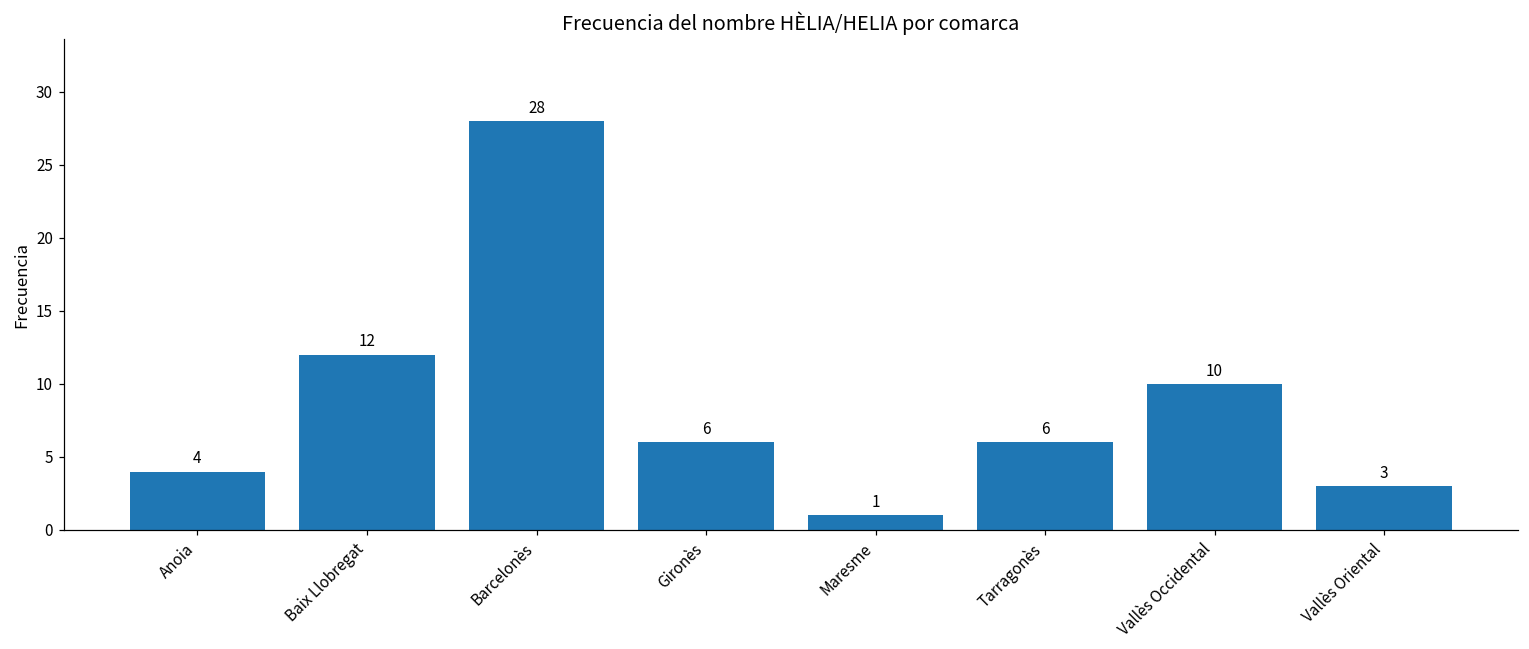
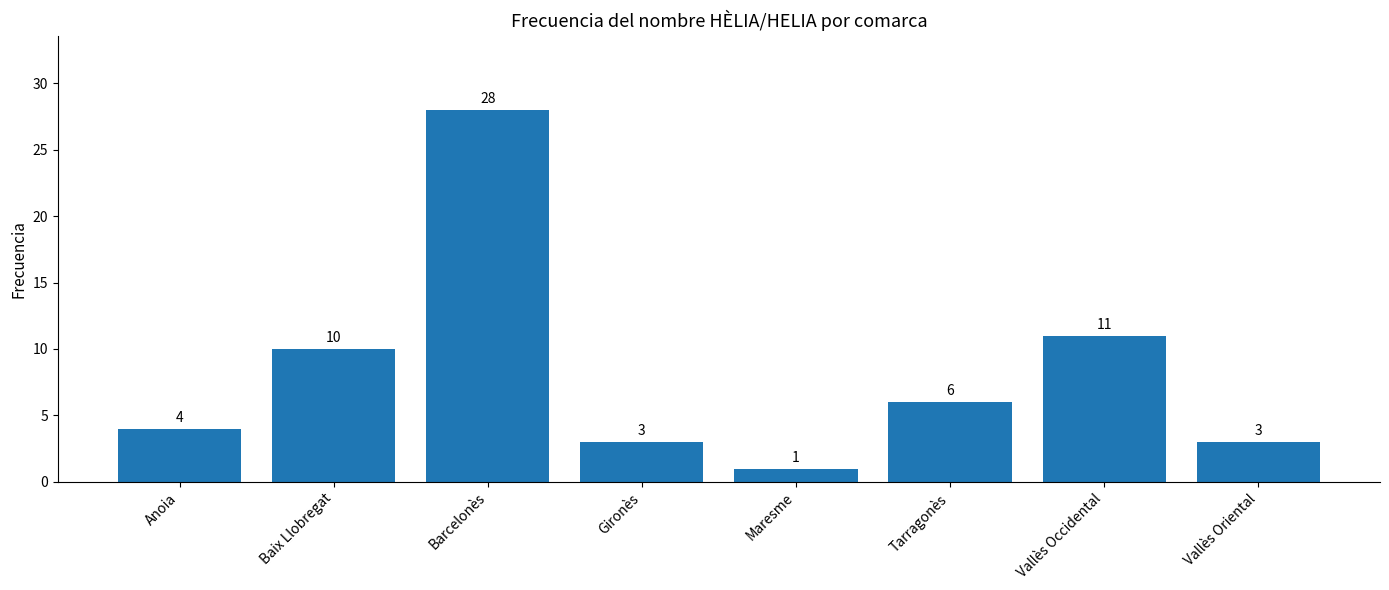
Baix Llobregat: 12 -> 10
Gironès: 6 -> 3
Vallès Occidental: 10 -> 11
